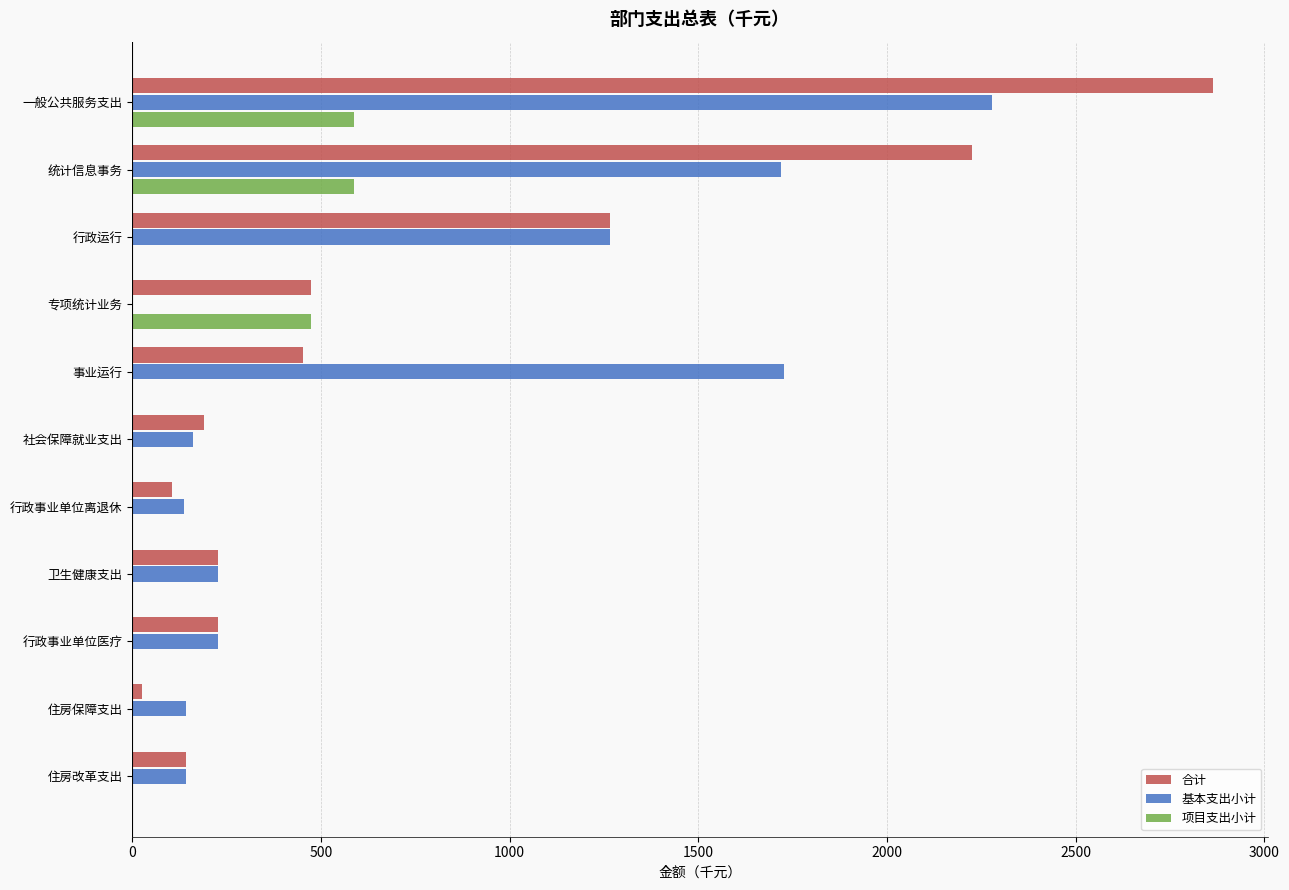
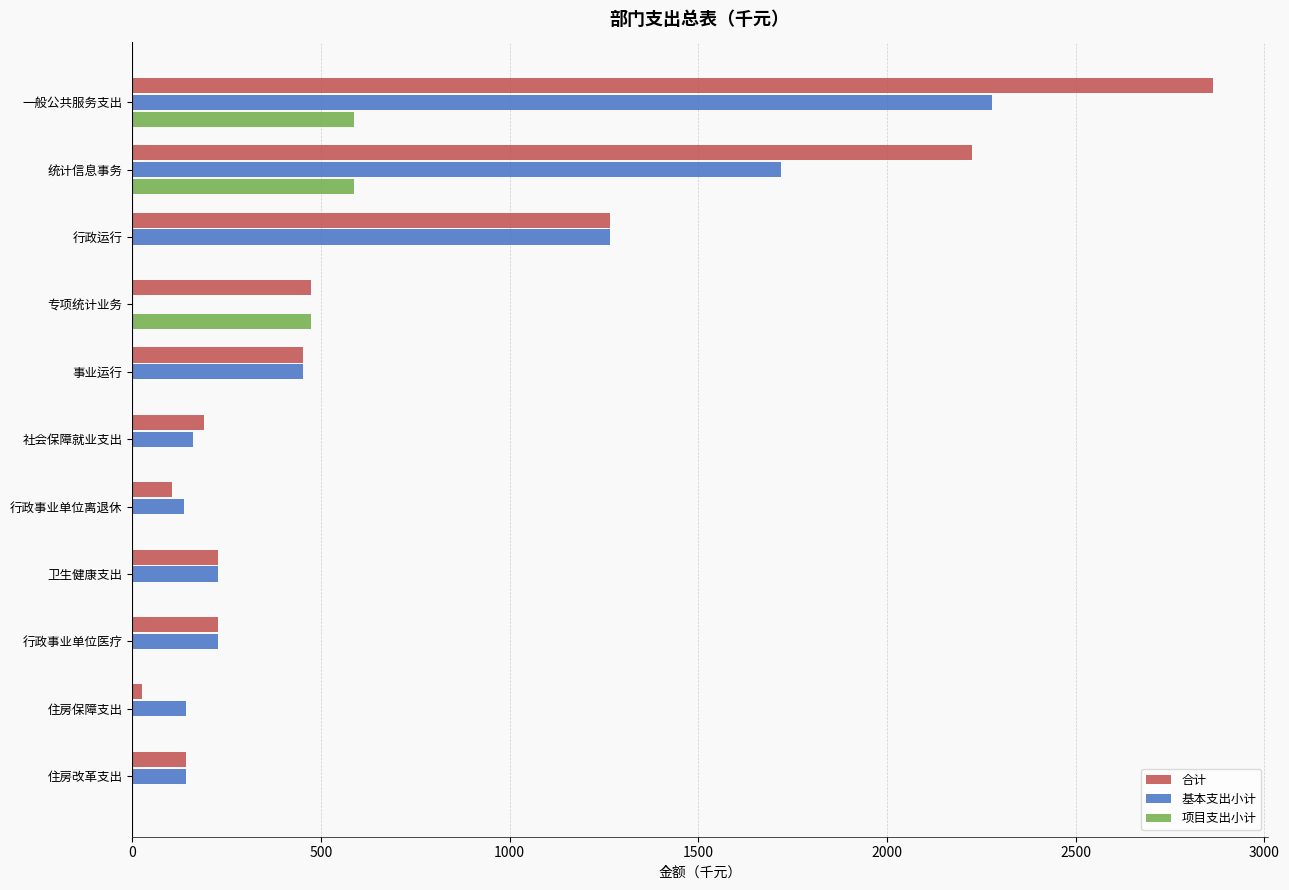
基本支出小计, 事业运行: 1730 -> 450
